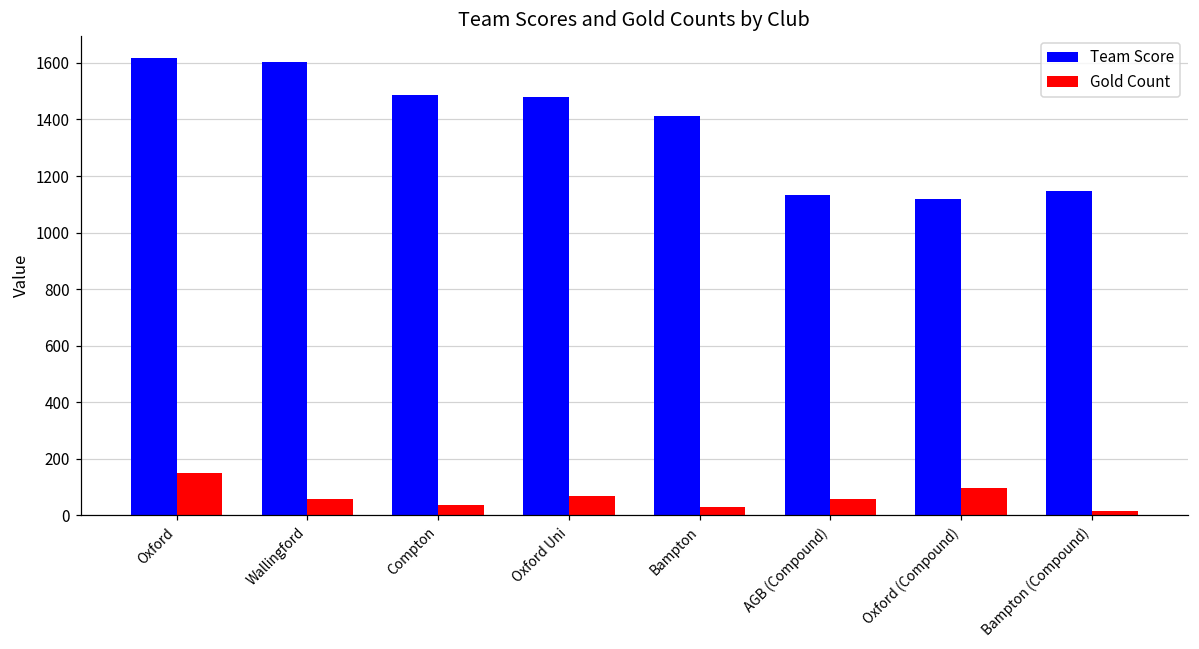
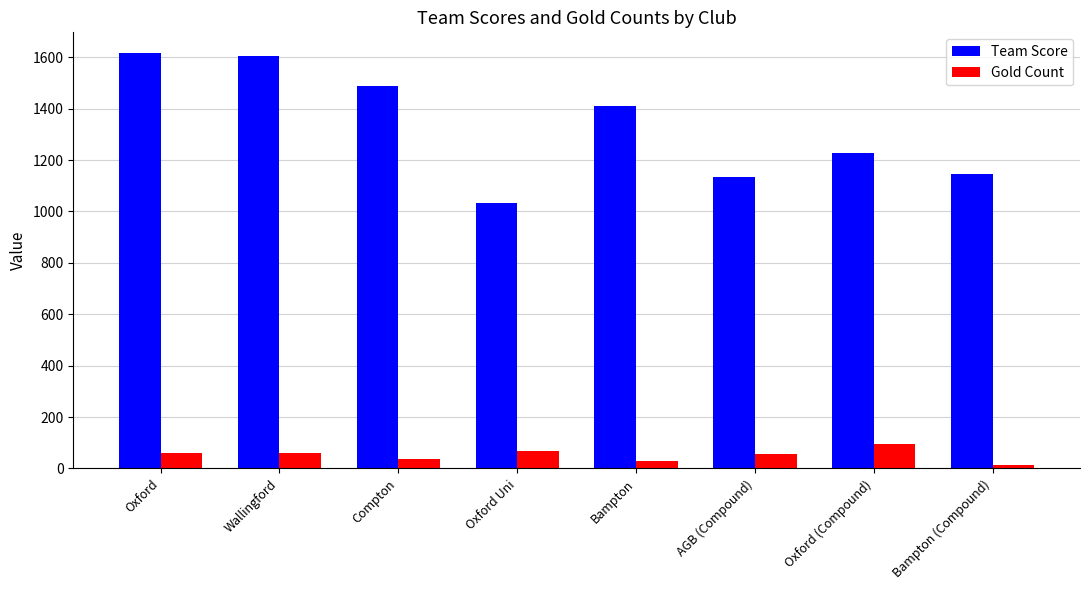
Gold Count, Oxford: 150 -> 60
Team Score, Oxford Uni: 1480 -> 1030
Team Score, Oxford (Compound): 1120 -> 1230
